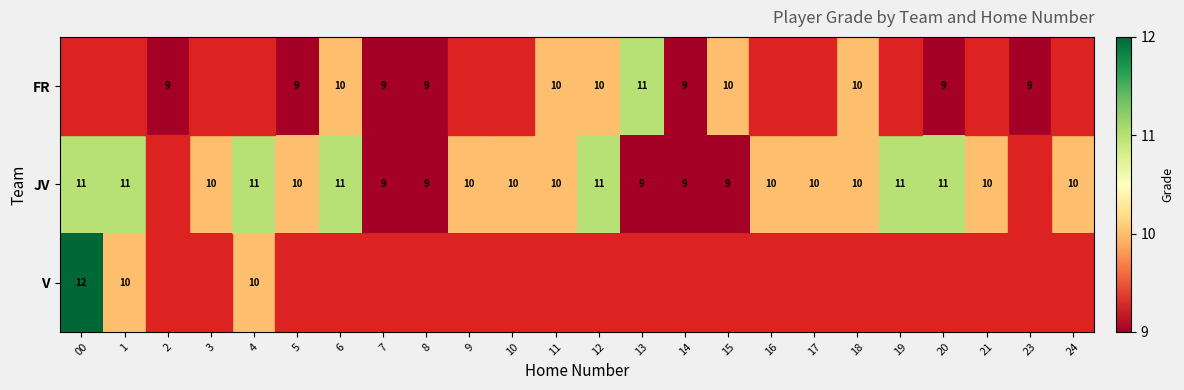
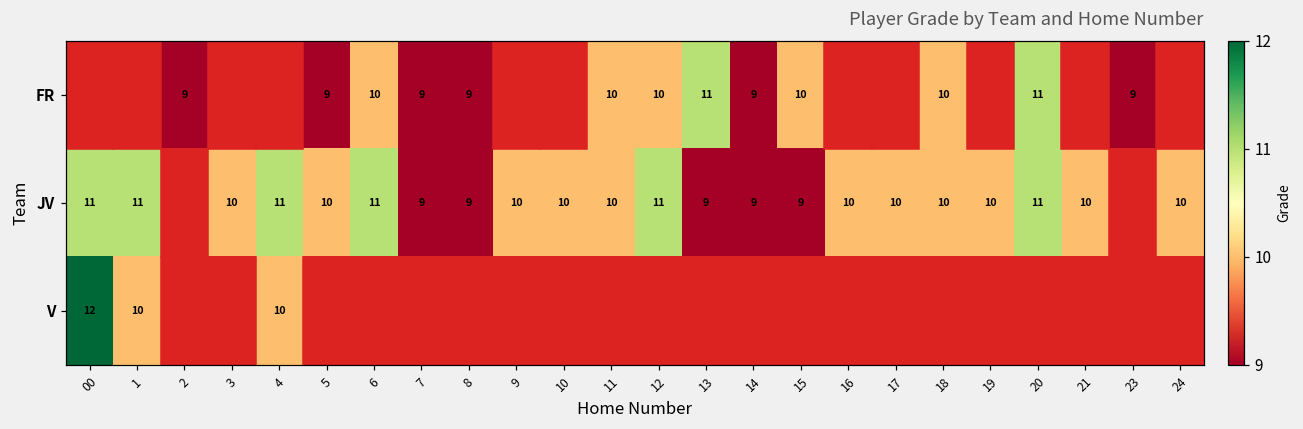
FR, 20: 9 -> 11
JV, 19: 11 -> 10
